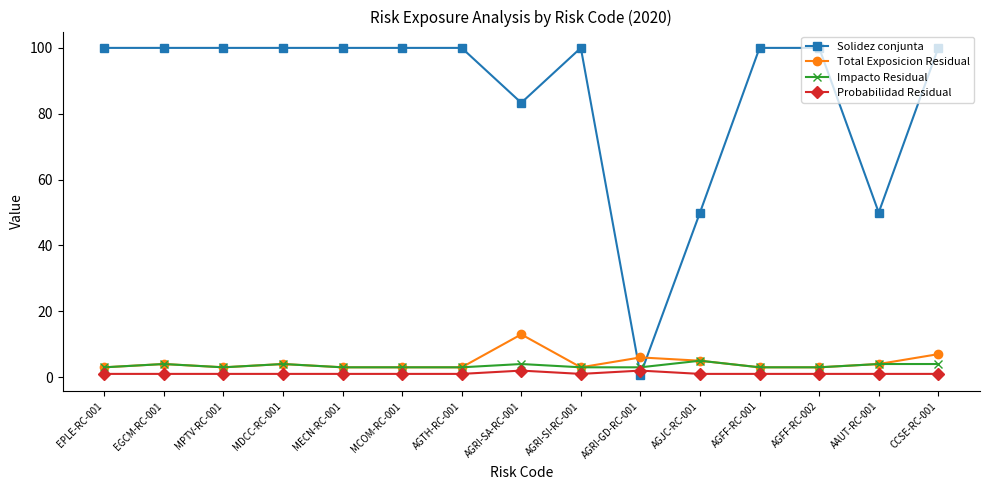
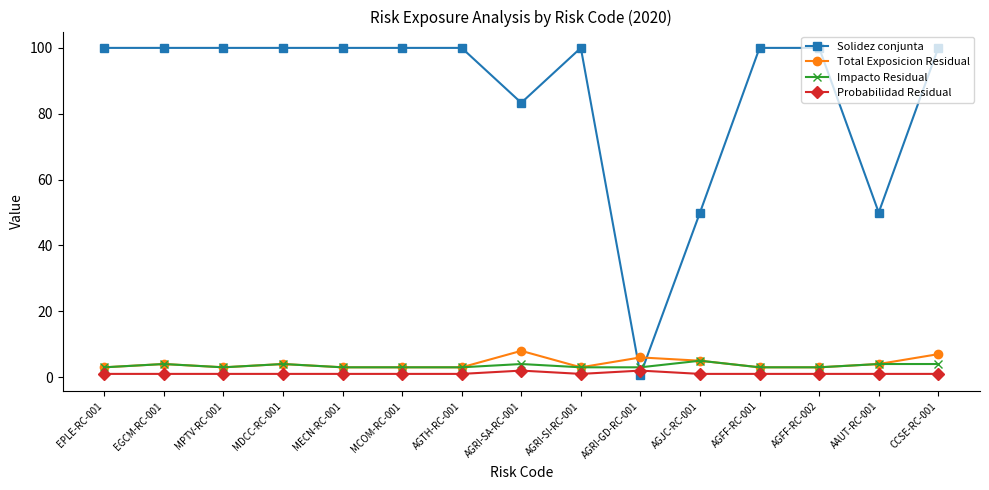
Total Exposicion Residual, AGRI-SA-RC-001: 13 -> 8
